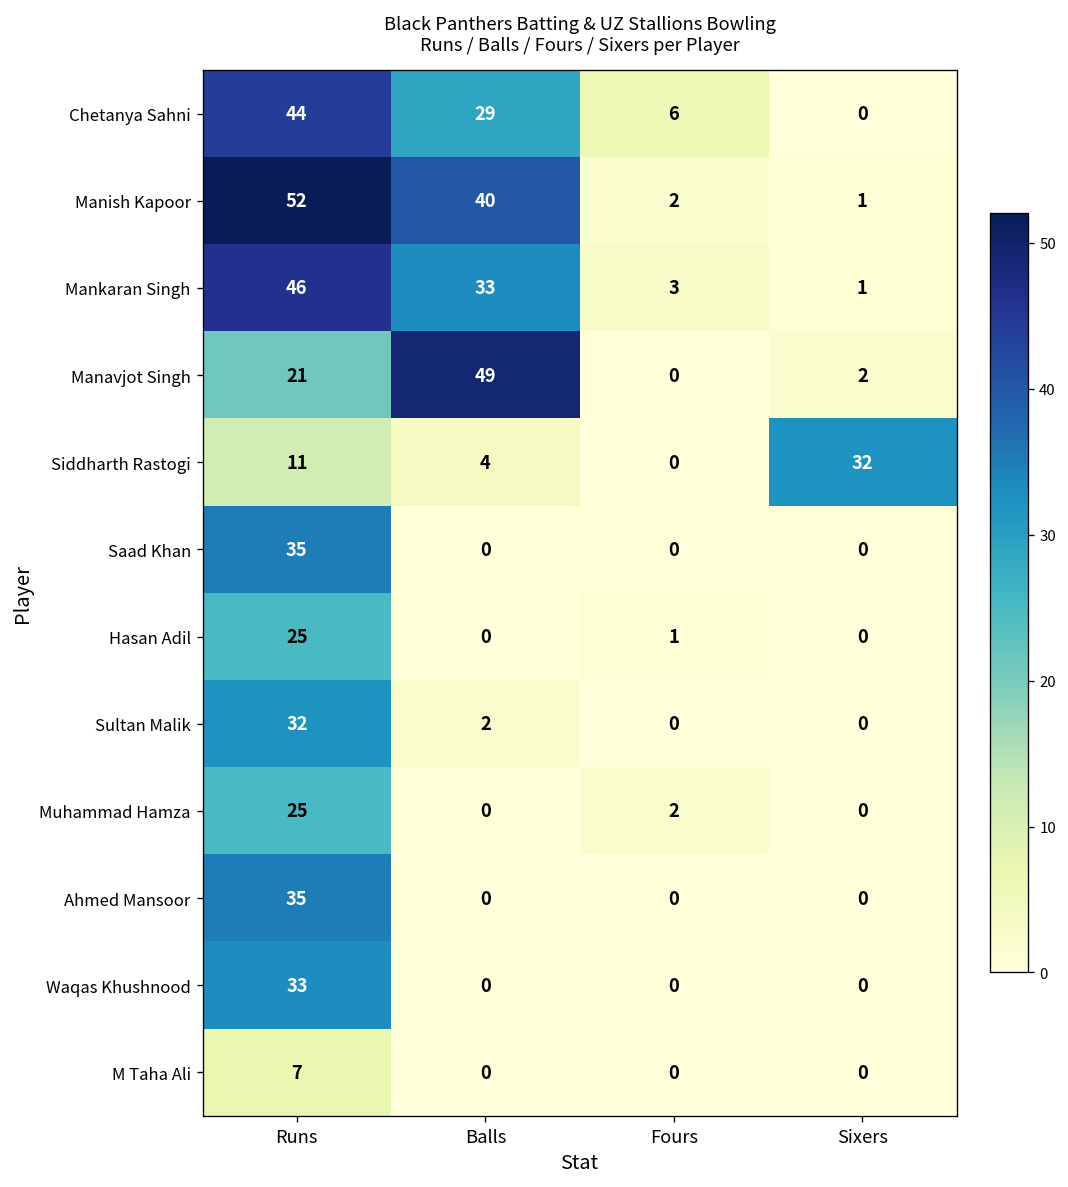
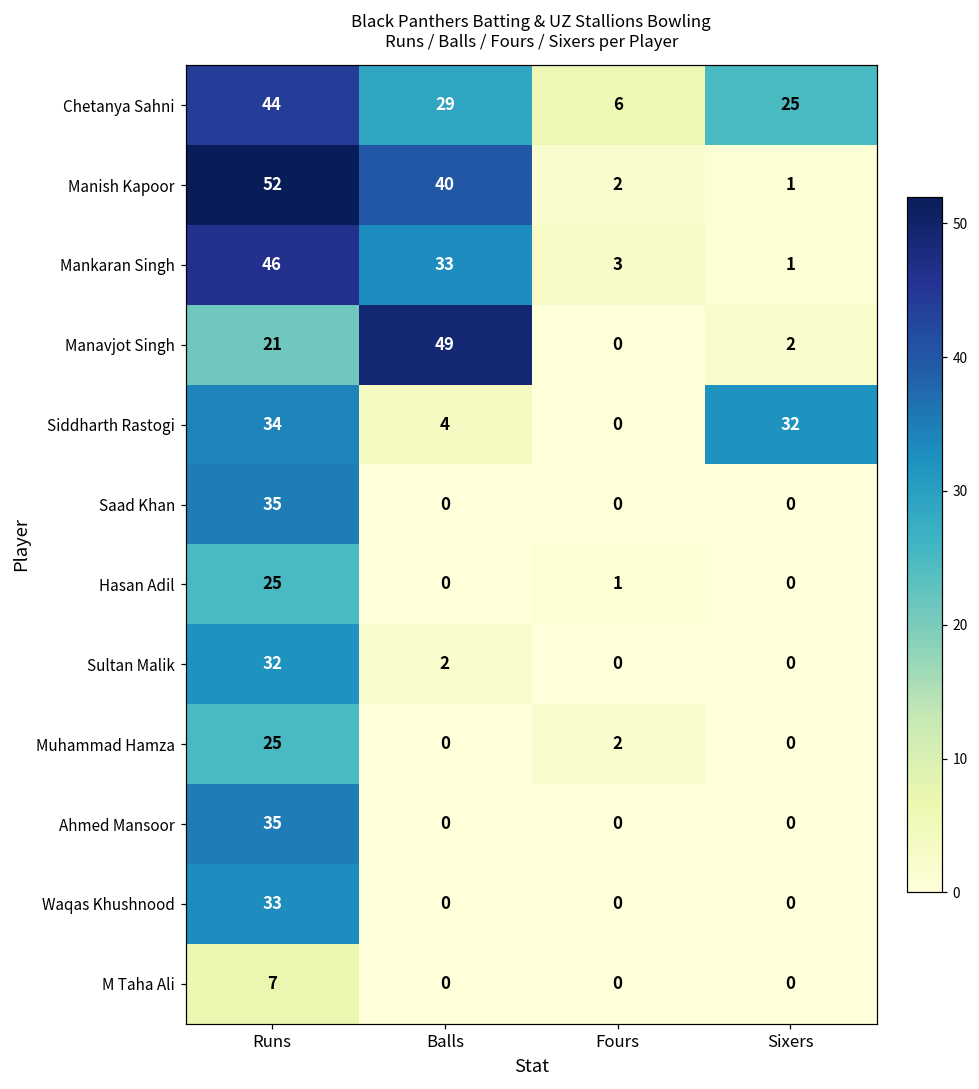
Chetanya Sahni, Sixers: 0 -> 25
Siddharth Rastogi, Runs: 11 -> 34
